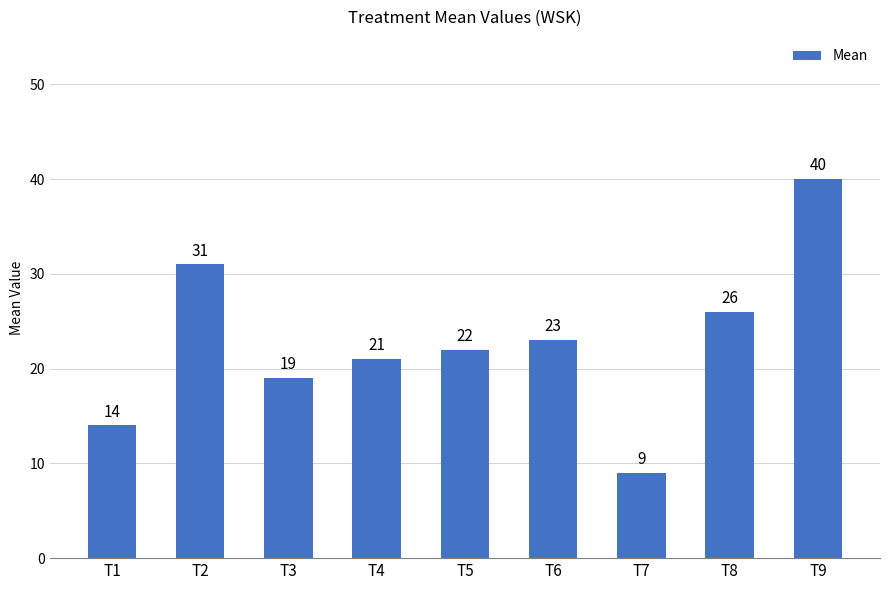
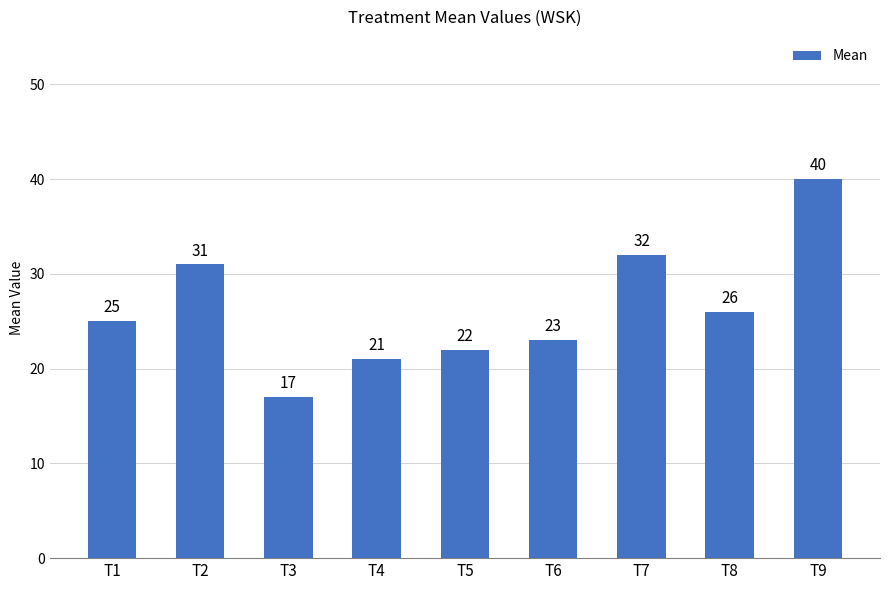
T1: 14 -> 25
T3: 19 -> 17
T7: 9 -> 32
